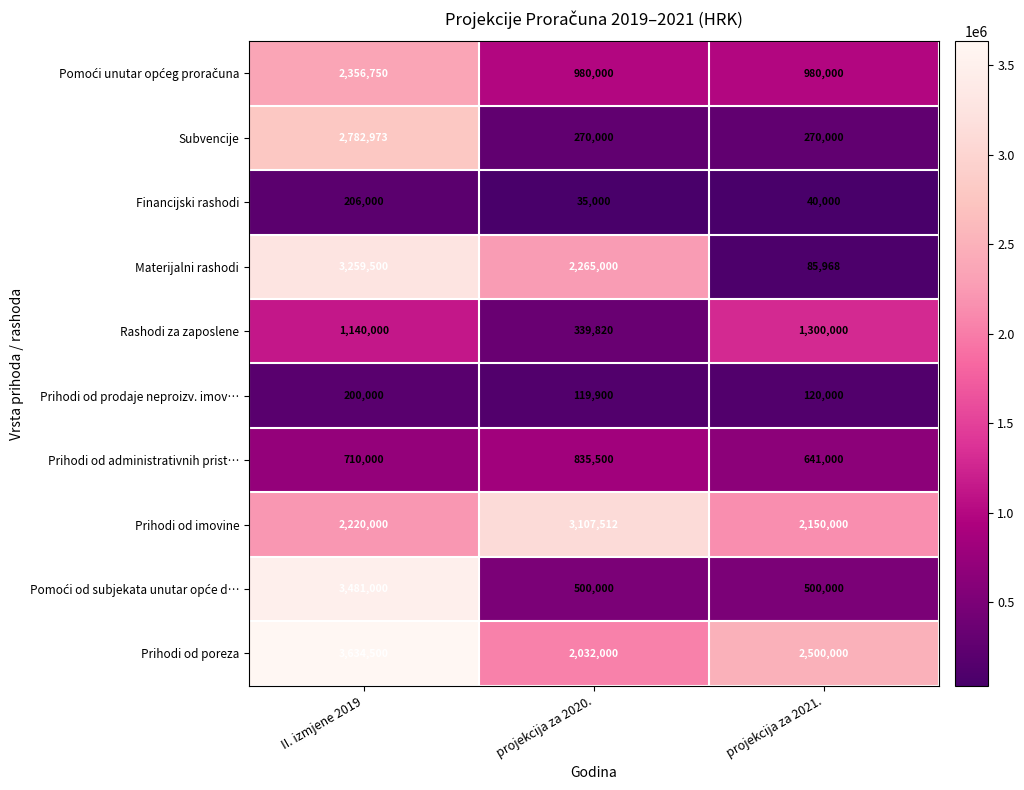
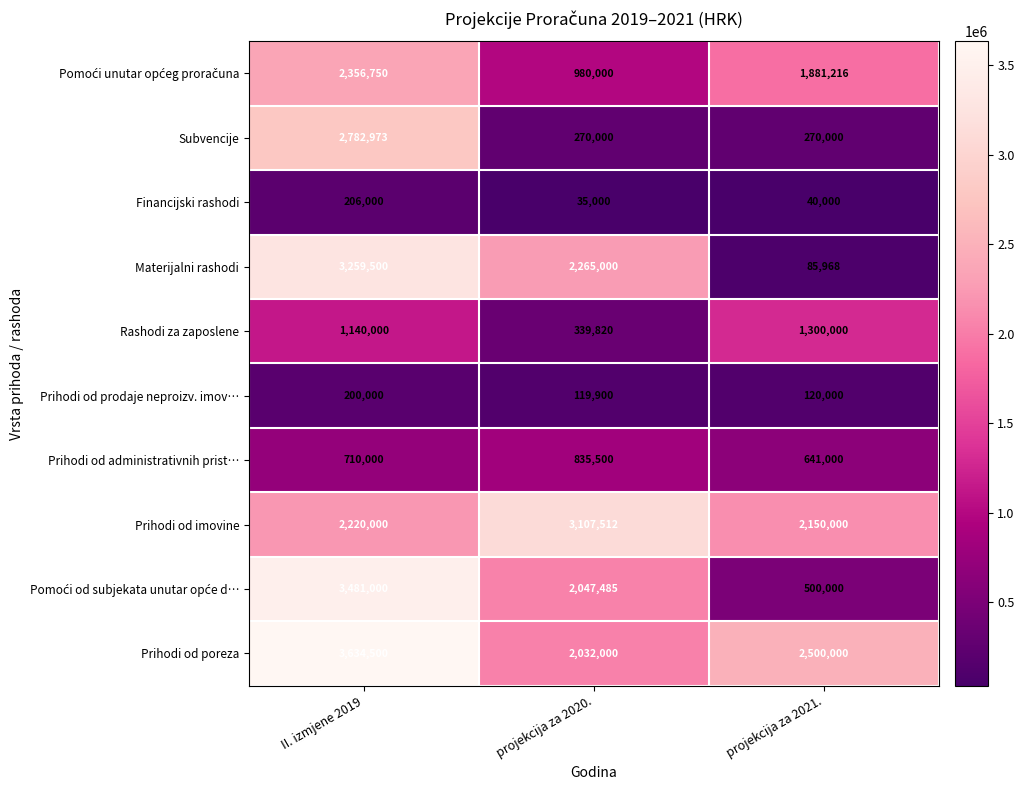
Pomoći unutar općeg proračuna, projekcija za 2021.: 980,000 -> 1,881,216
Pomoći od subjekata unutar opće d…, projekcija za 2020.: 500,000 -> 2,047,485
